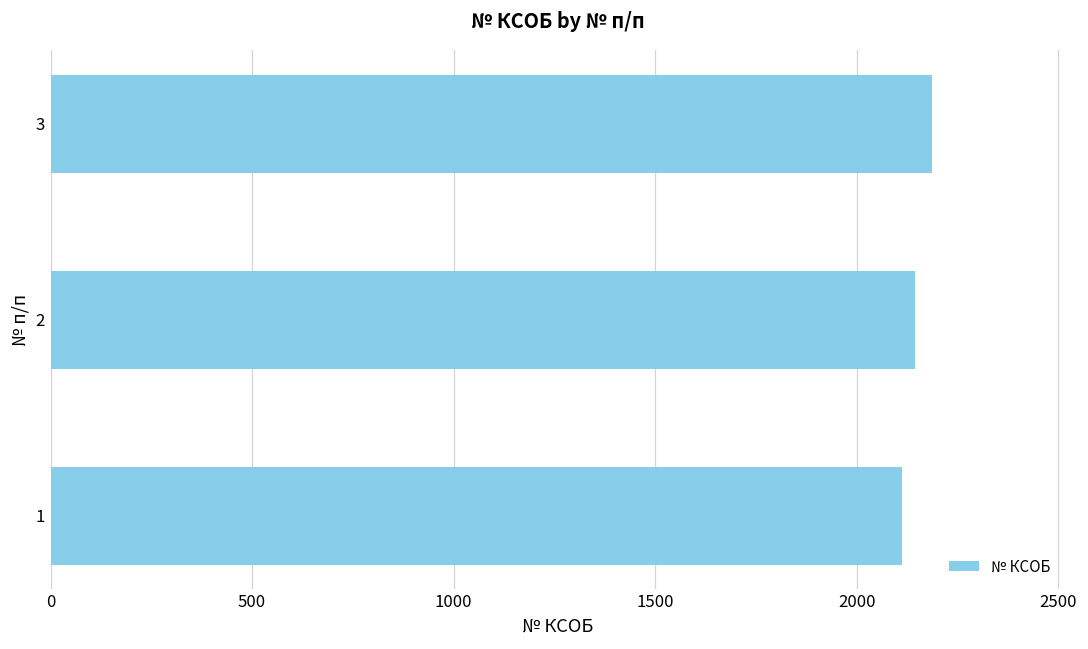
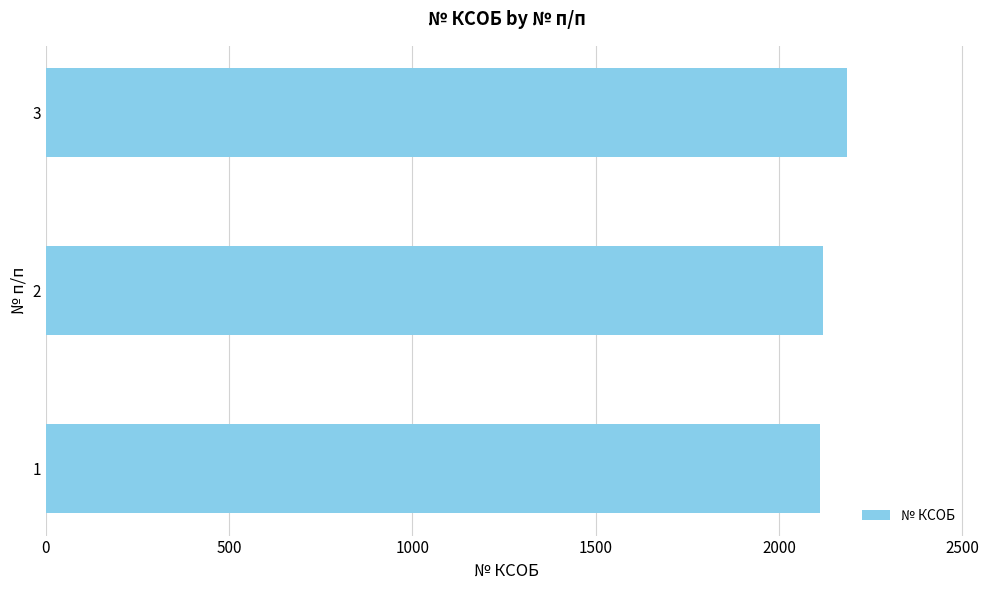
2: 2150 -> 2120
